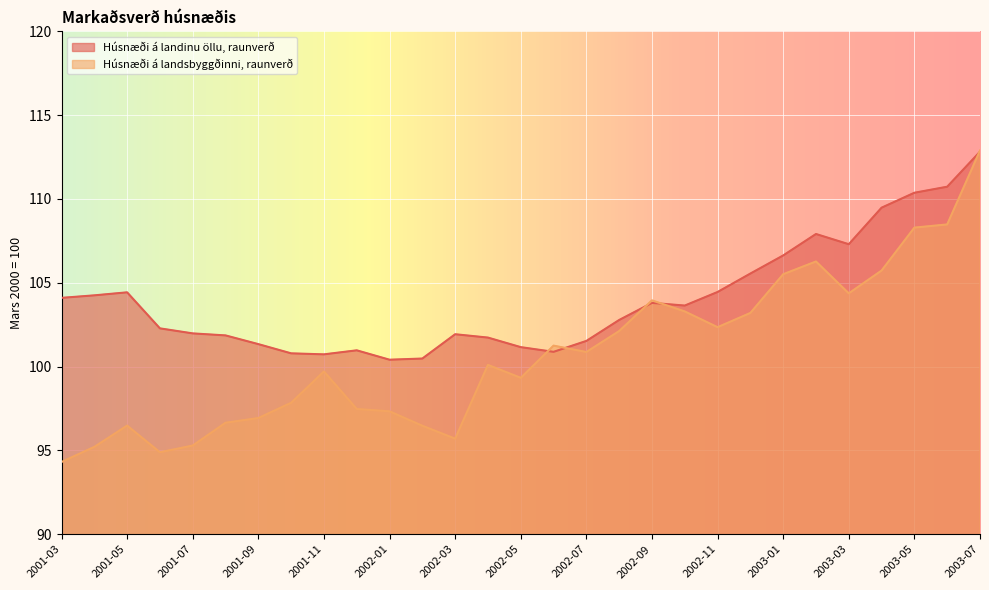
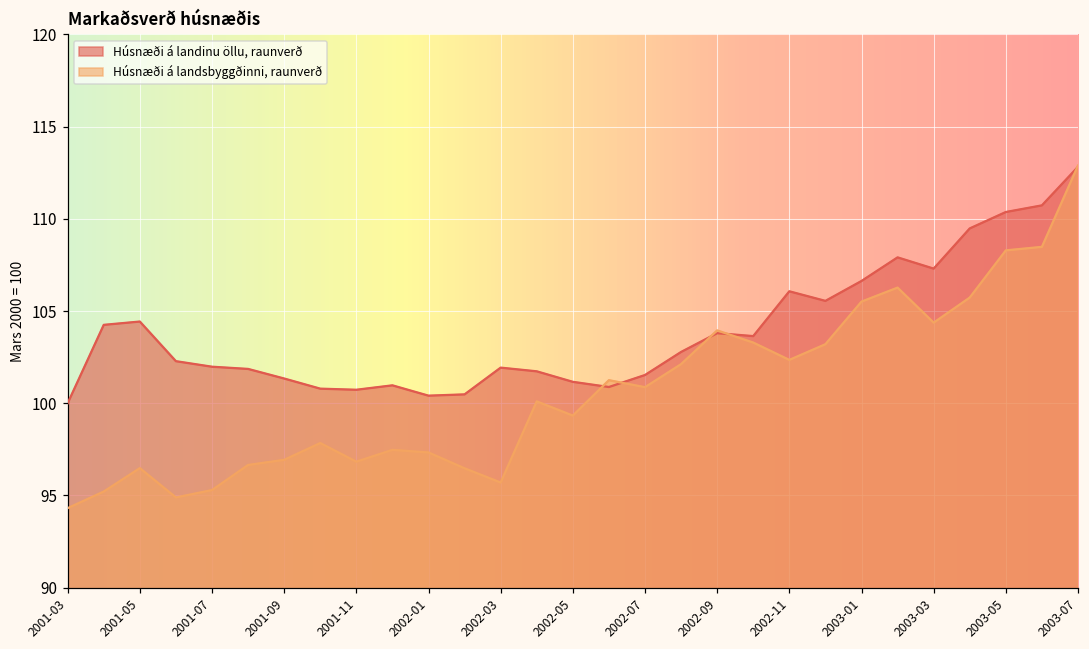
Húsnæði á landinu öllu, raunverð, 2001-03: 104.1 -> 100.0
Húsnæði á landsbyggðinni, raunverð, 2001-11: 99.7 -> 96.8
Húsnæði á landinu öllu, raunverð, 2002-11: 104.5 -> 106.1
